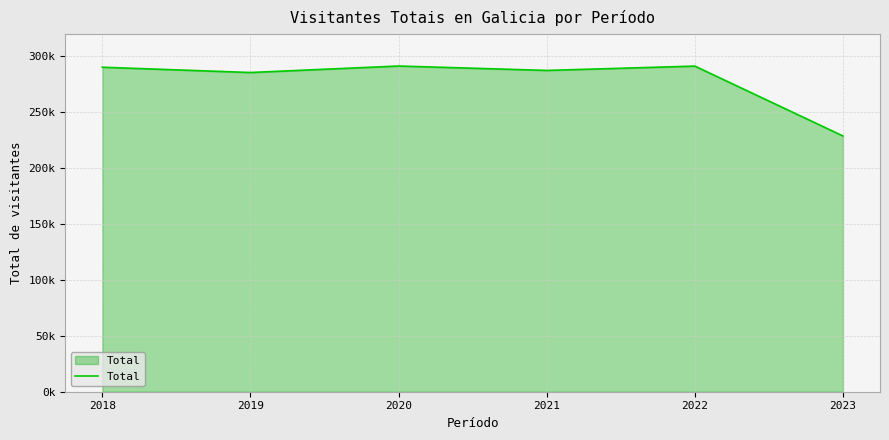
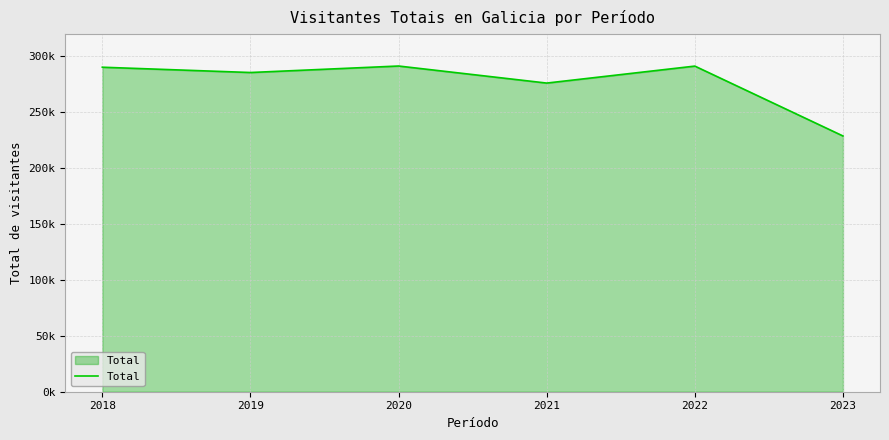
2021: 288000 -> 276000
